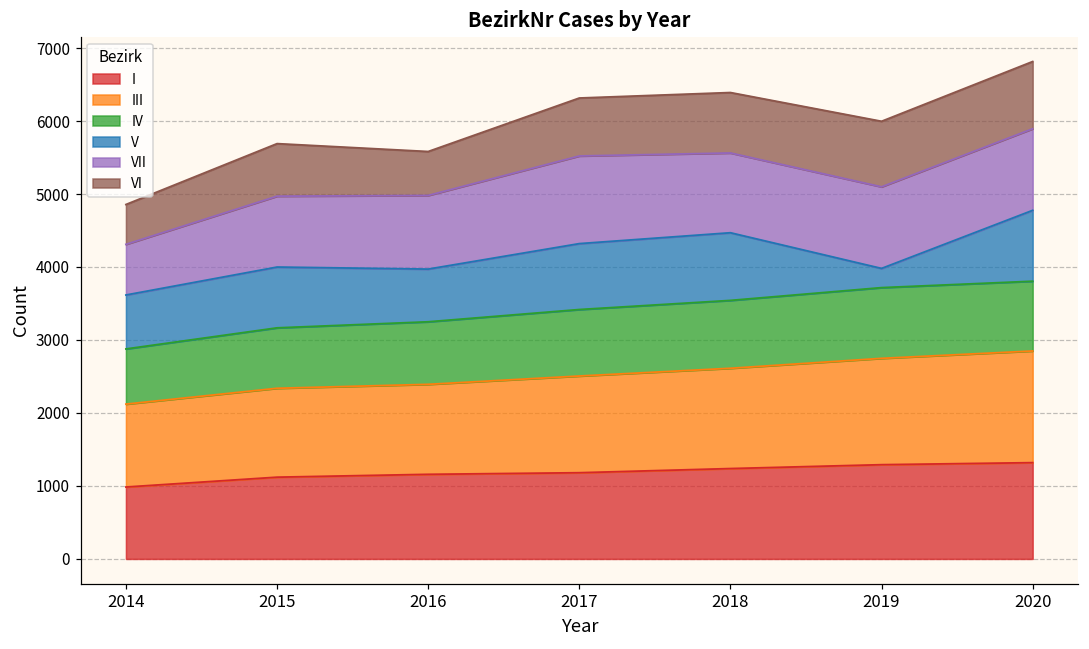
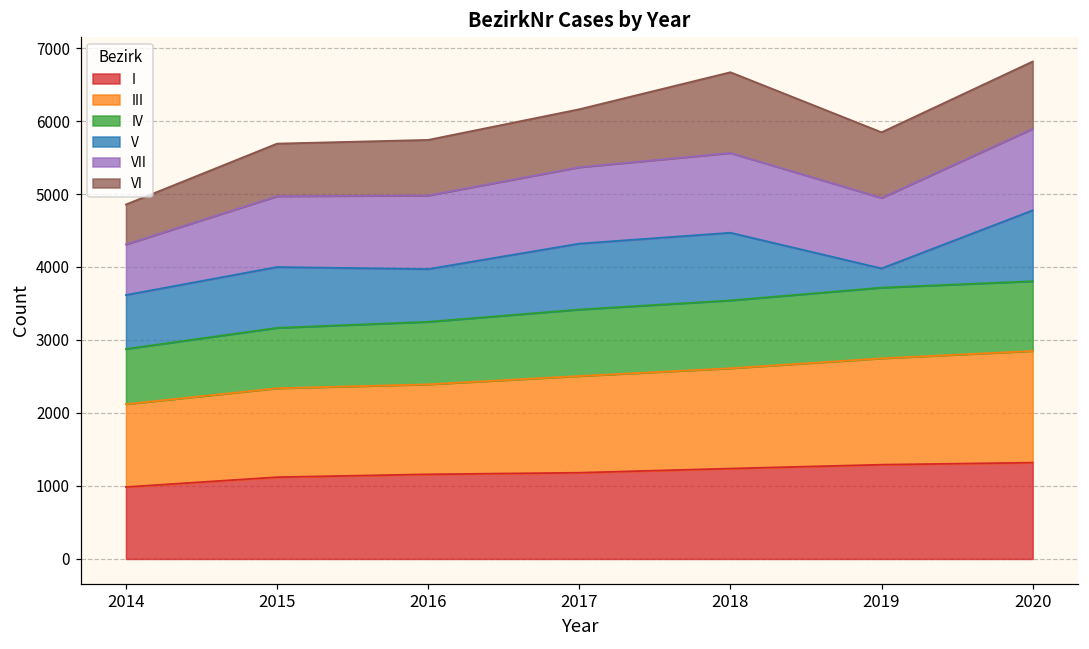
VI, 2016: 600 -> 800
VII, 2017: 1200 -> 1000
VI, 2018: 800 -> 1100
VII, 2019: 1100 -> 1000
